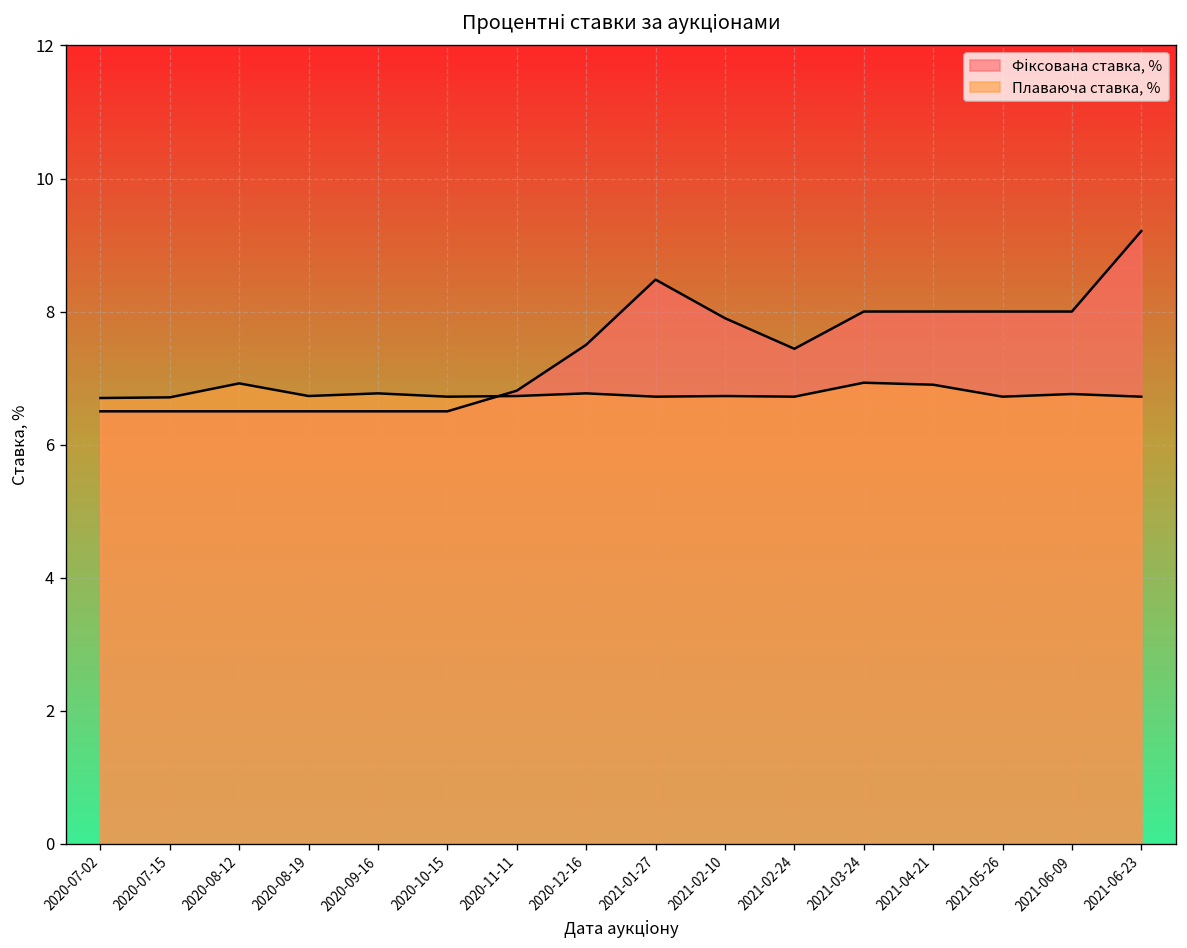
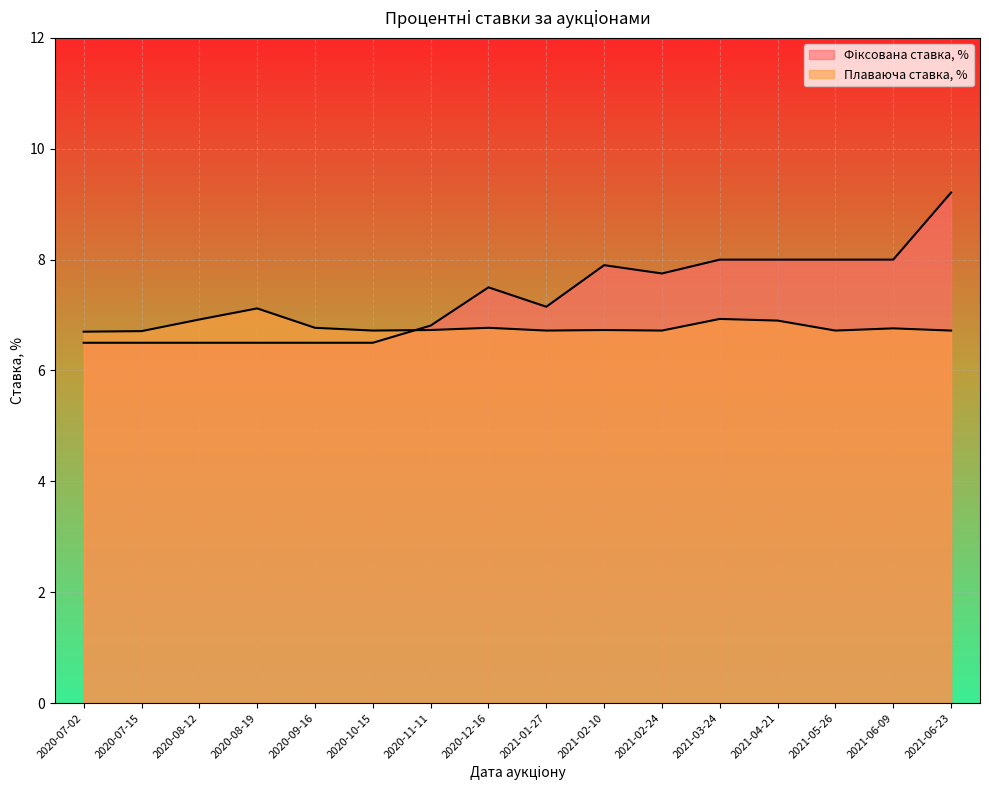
Плаваюча ставка, %, 2020-08-19: 6.7 -> 7.1
Фіксована ставка, %, 2021-01-27: 8.5 -> 7.2
Фіксована ставка, %, 2021-02-24: 7.4 -> 7.8
